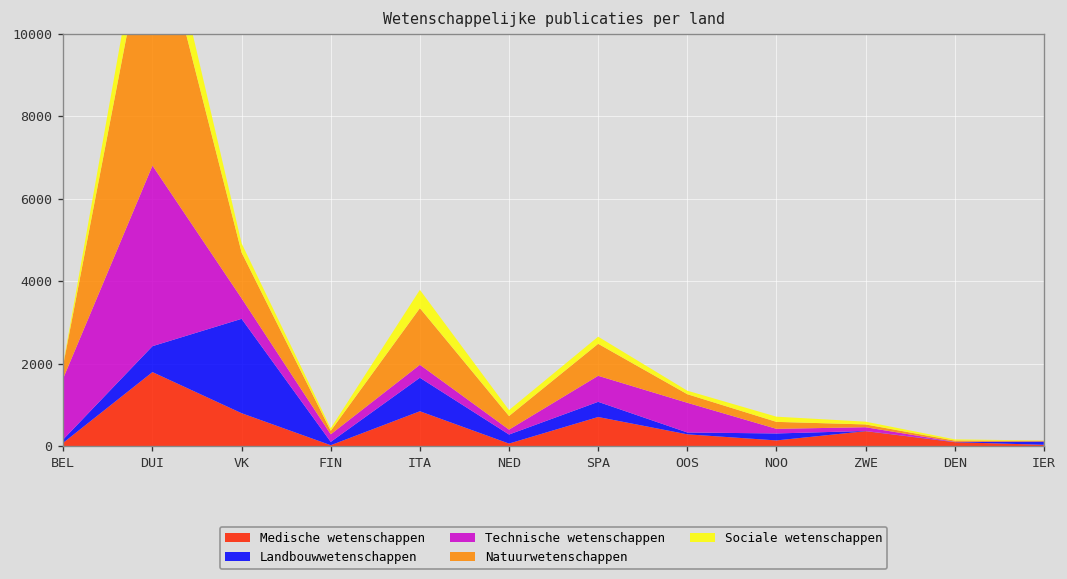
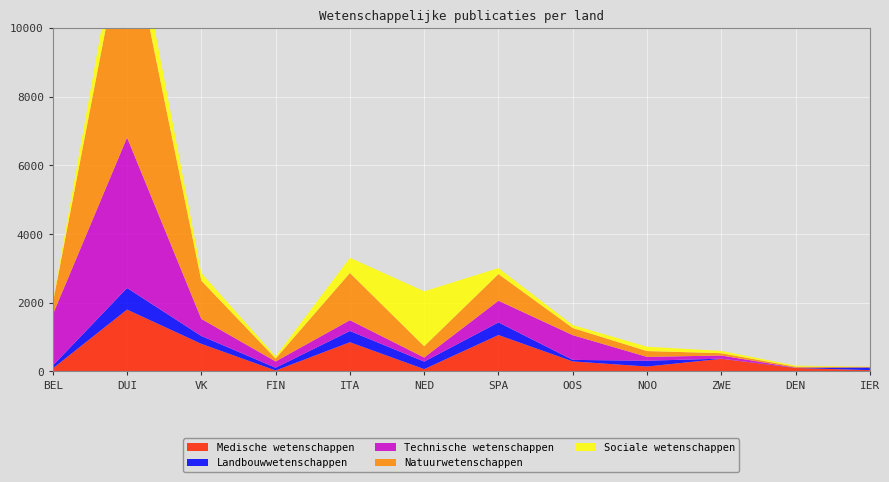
Landbouwwetenschappen, VK: 2300 -> 200
Landbouwwetenschappen, ITA: 800 -> 300
Sociale wetenschappen, NED: 100 -> 1600
Medische wetenschappen, SPA: 700 -> 1100
